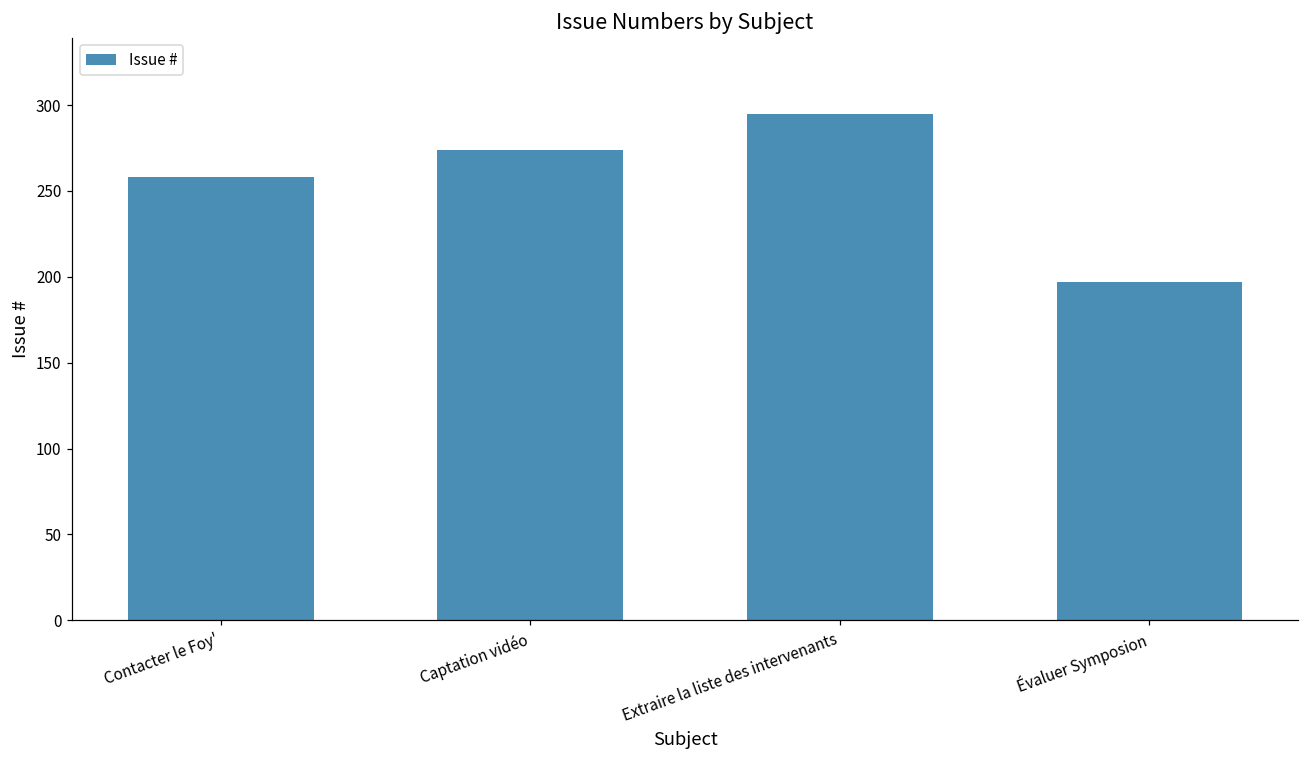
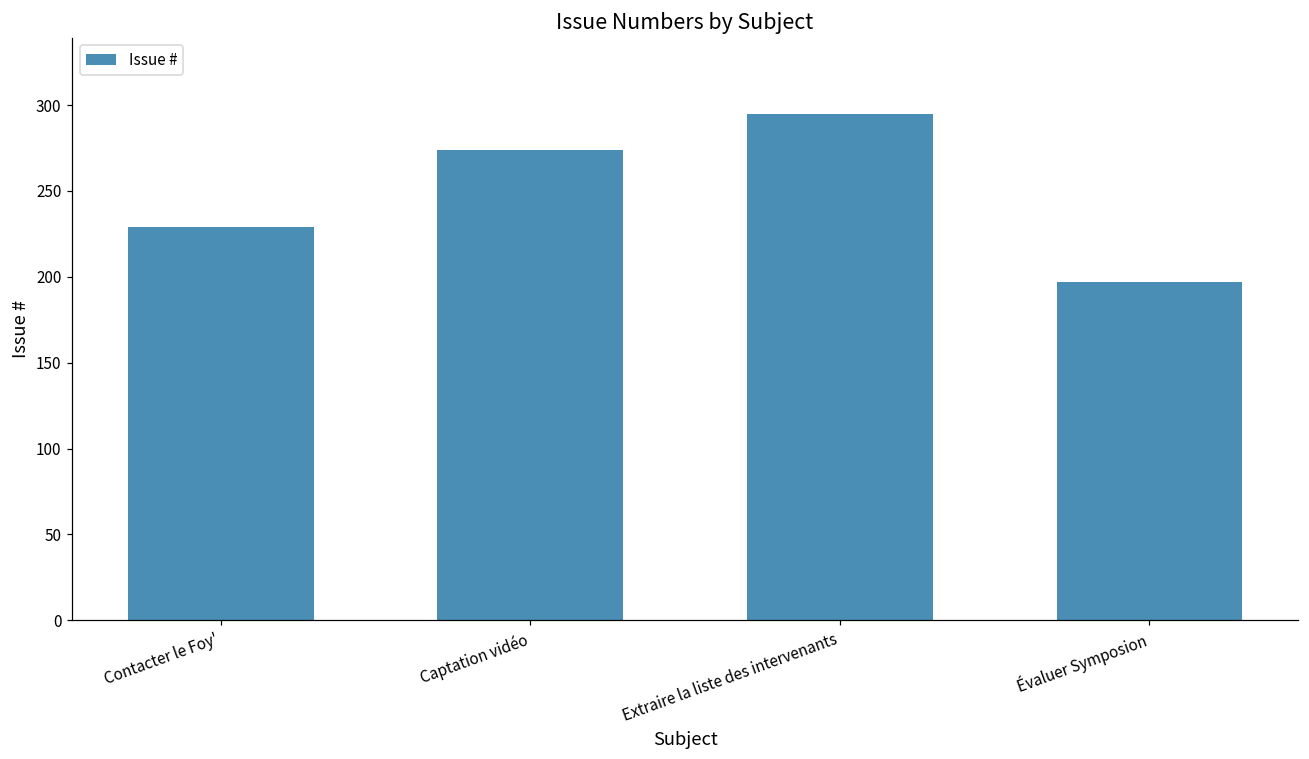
Contacter le Foy': 258 -> 229
